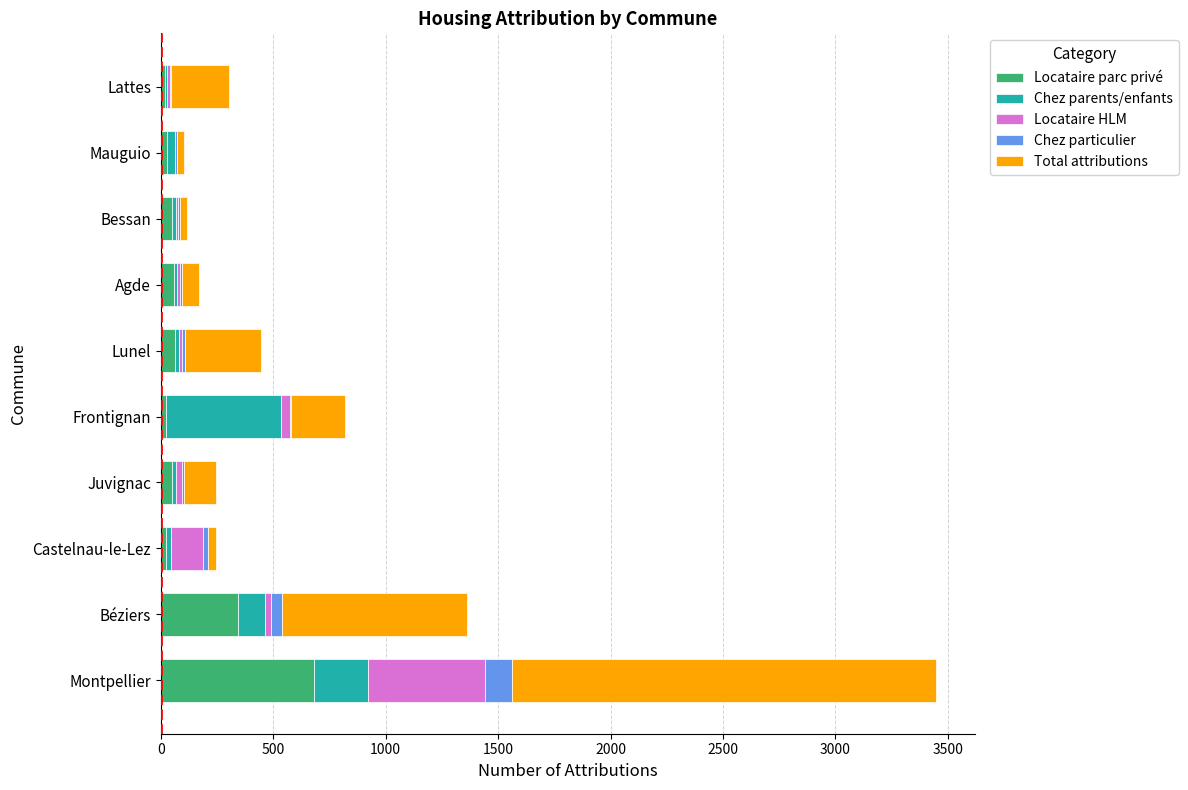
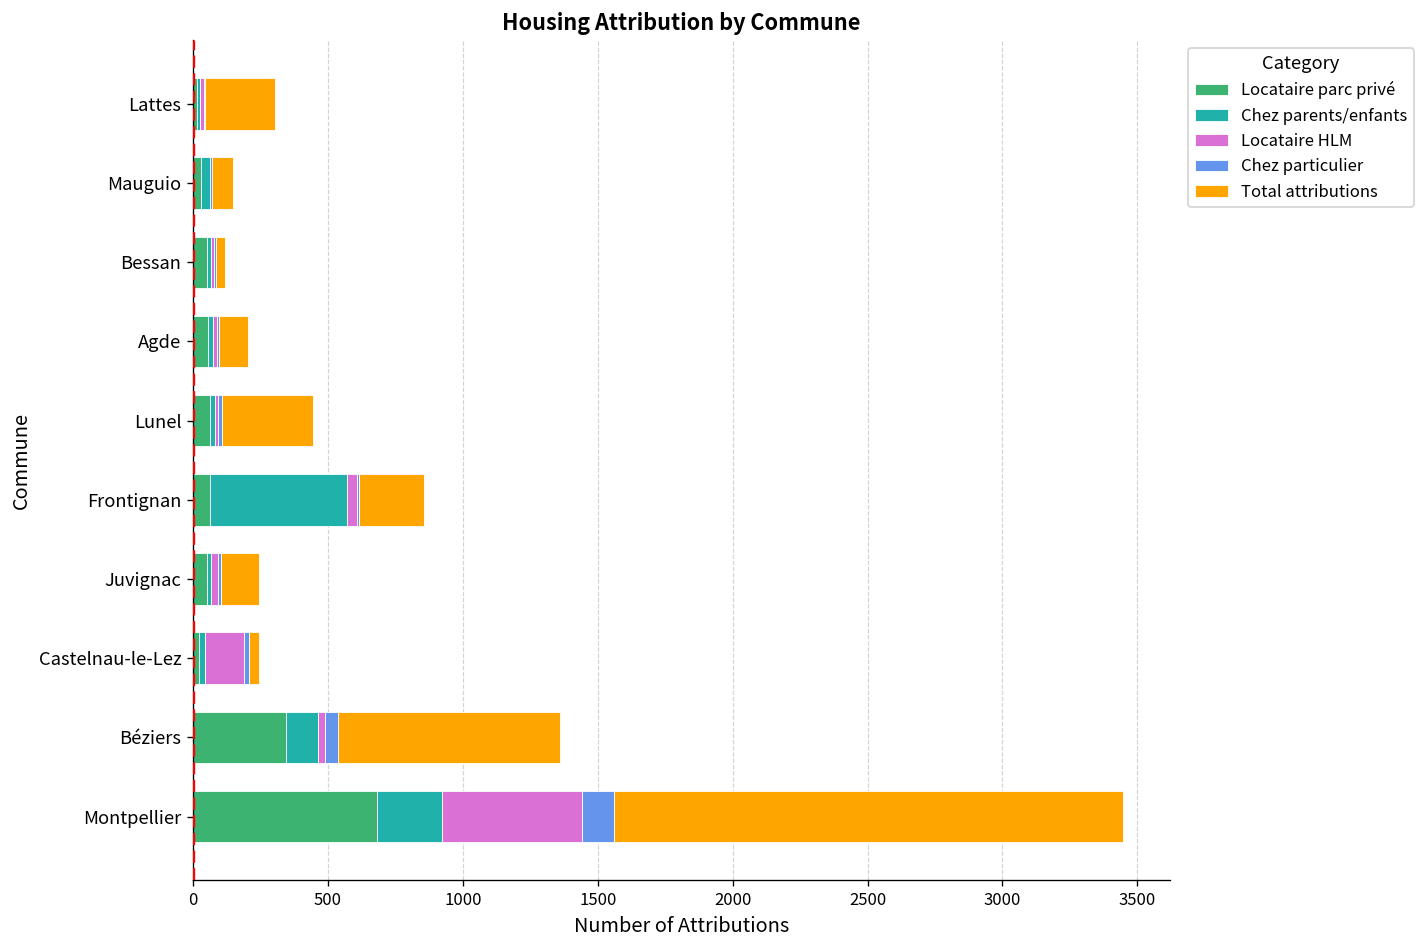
Total attributions, Mauguio: 30 -> 80
Total attributions, Agde: 70 -> 110
Locataire parc privé, Frontignan: 20 -> 60
